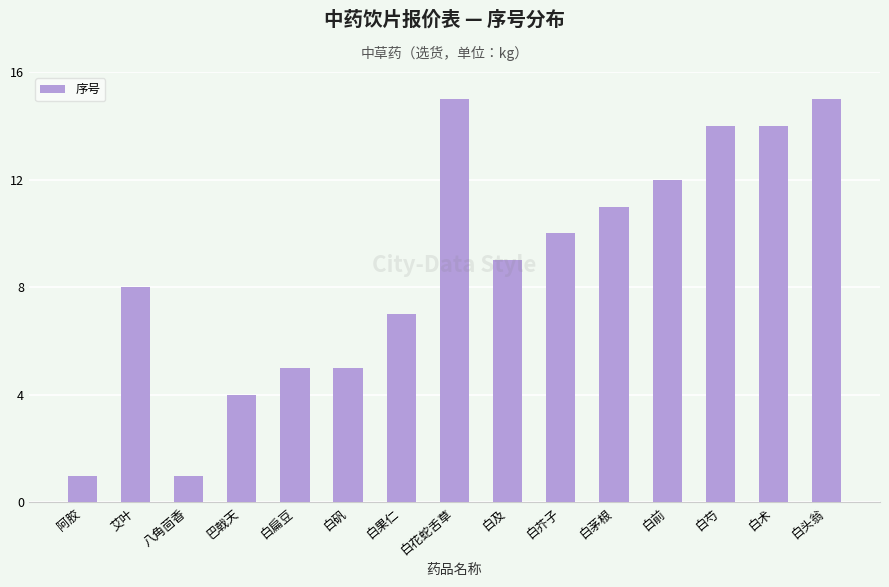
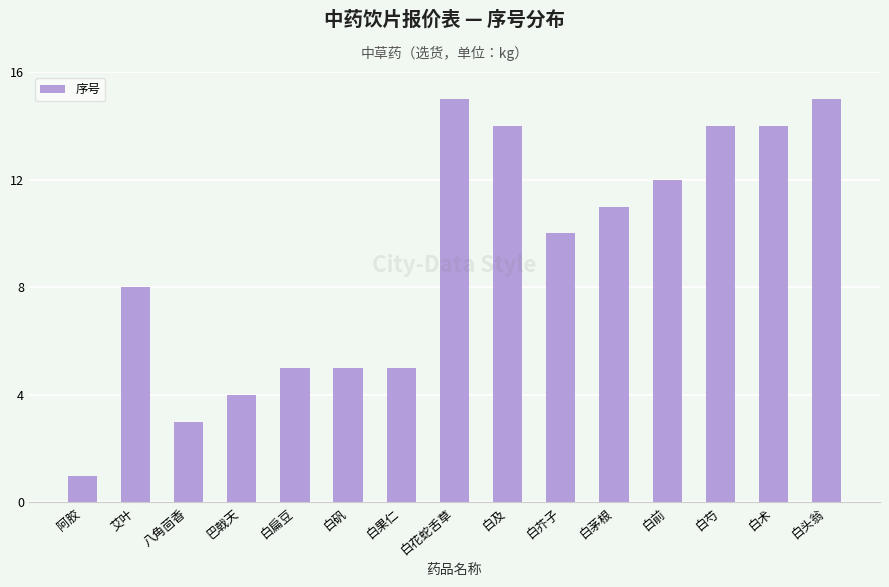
八角茴香: 1 -> 3
白果仁: 7 -> 5
白及: 9 -> 14
